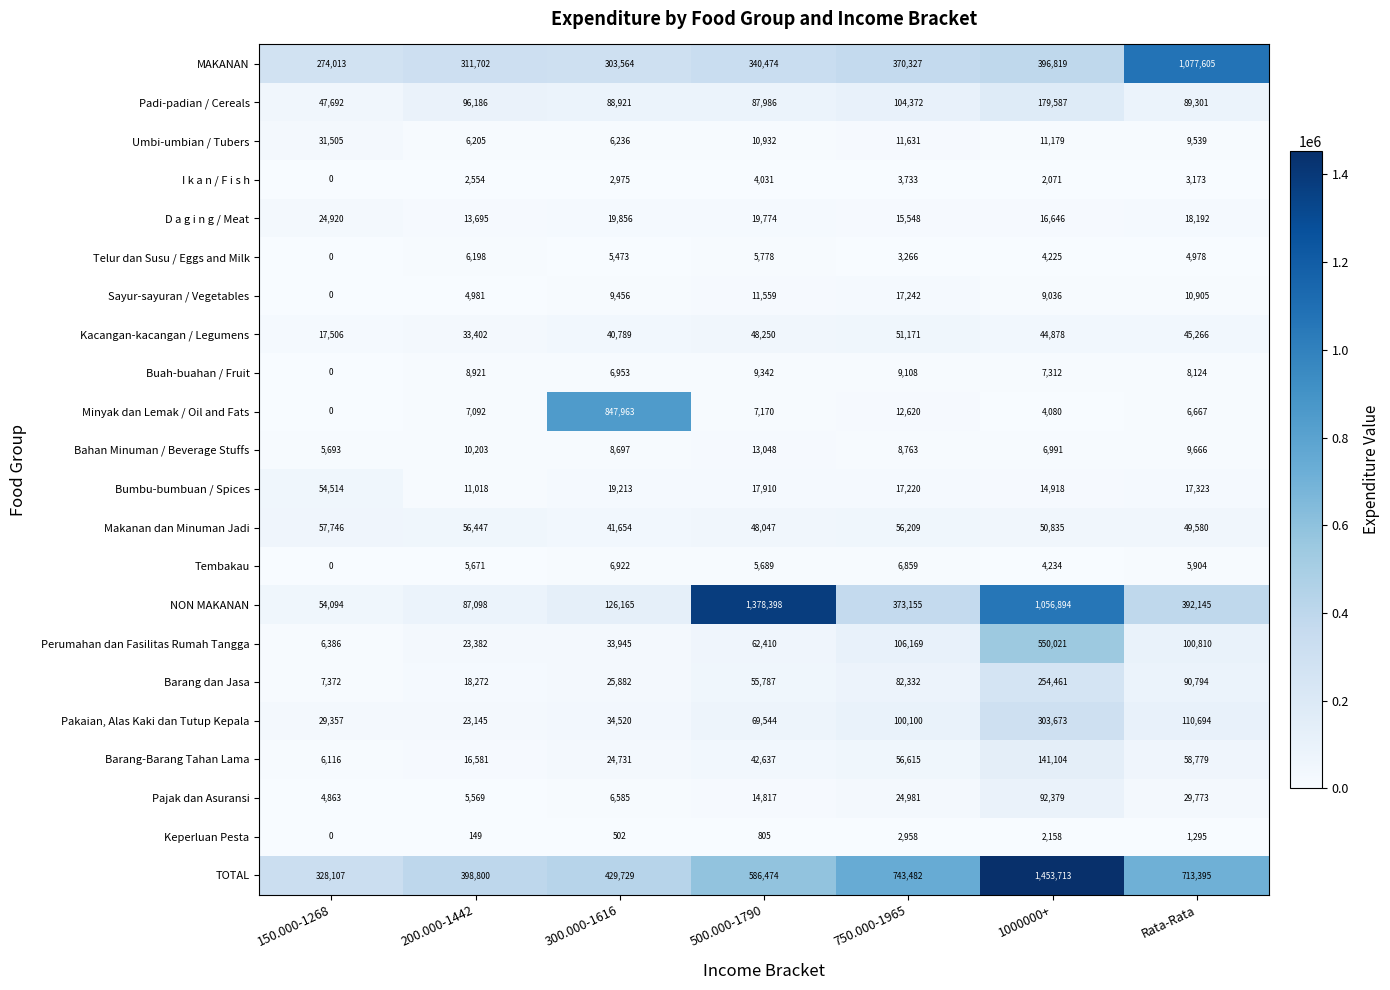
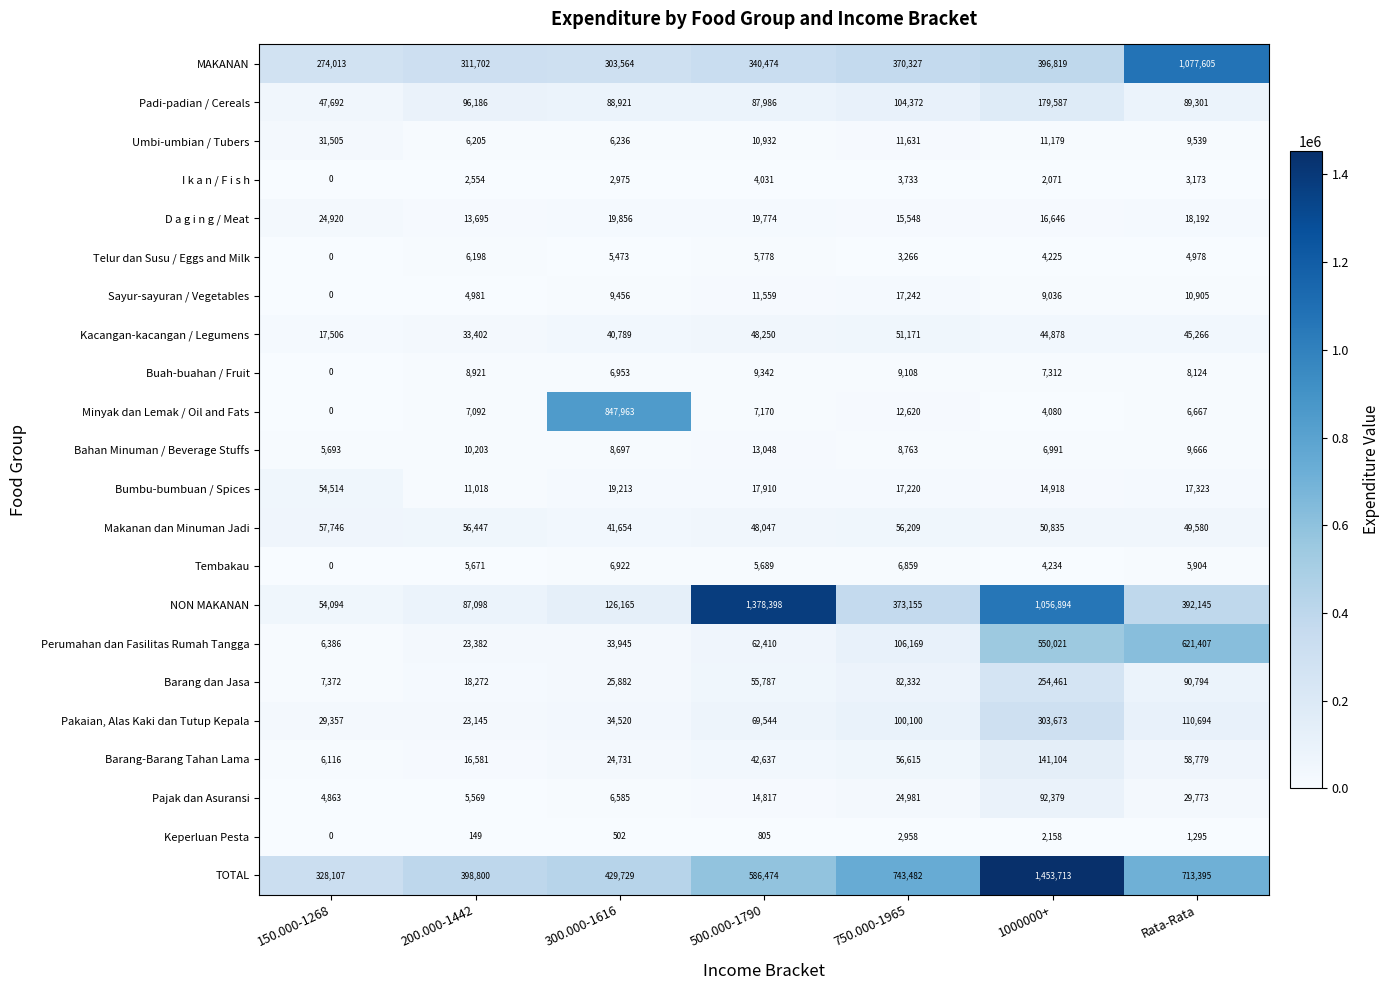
Perumahan dan Fasilitas Rumah Tangga, Rata-Rata: 100,810 -> 621,407
